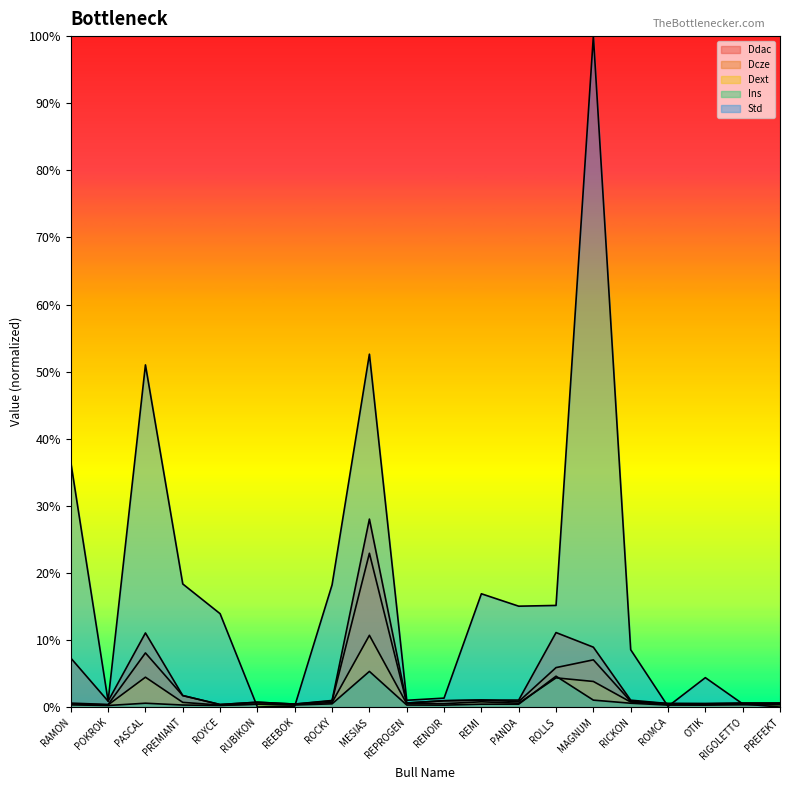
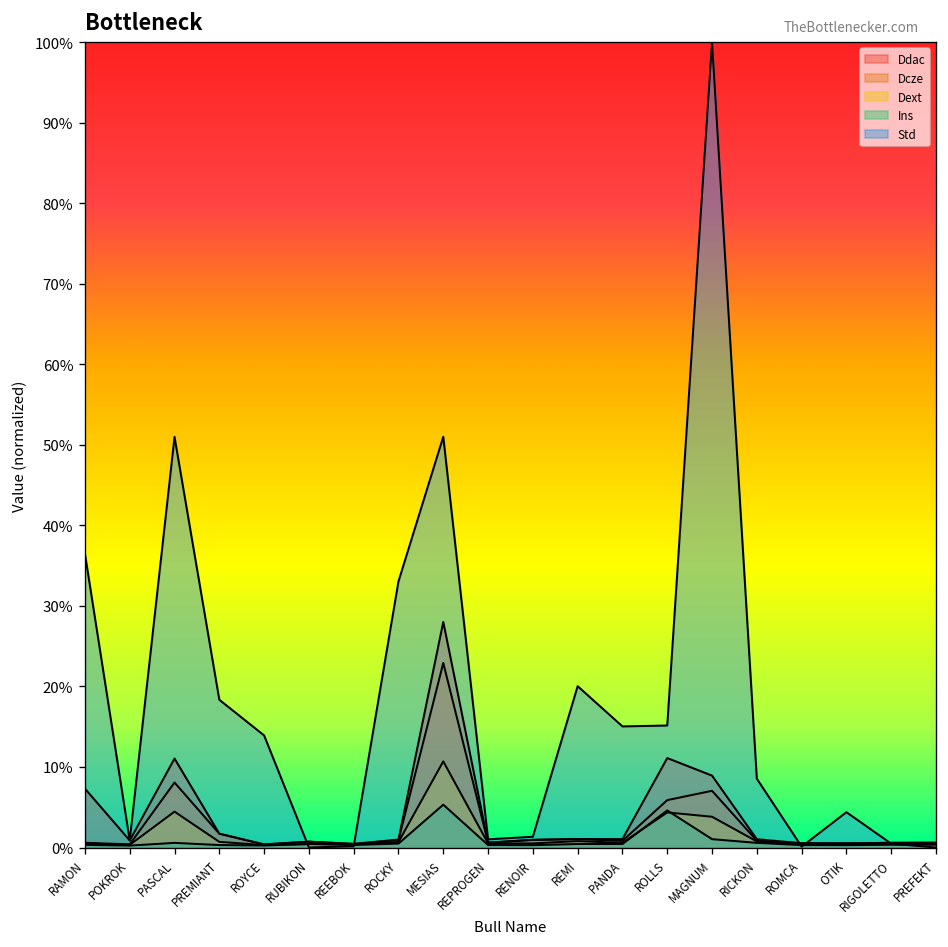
Std, ROCKY: 18% -> 33%
Std, MESIAS: 53% -> 51%
Std, REMI: 17% -> 20%
